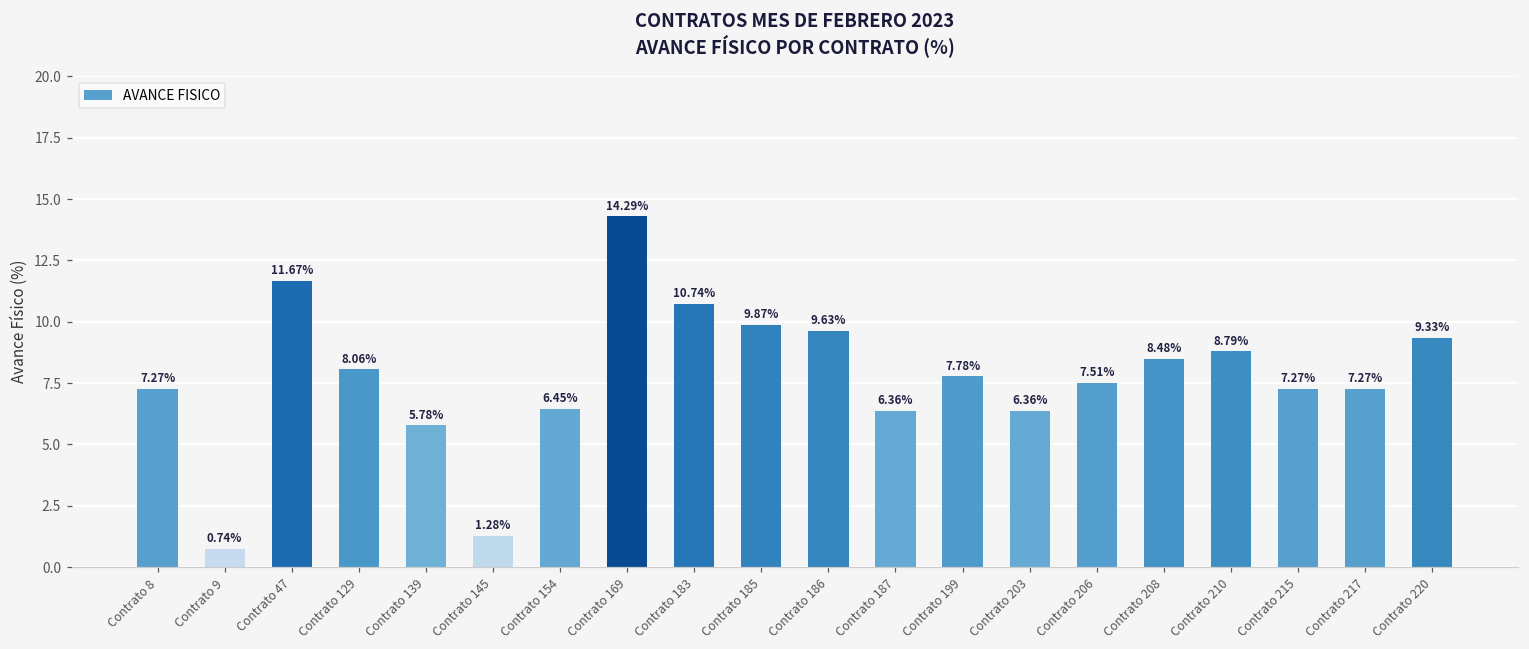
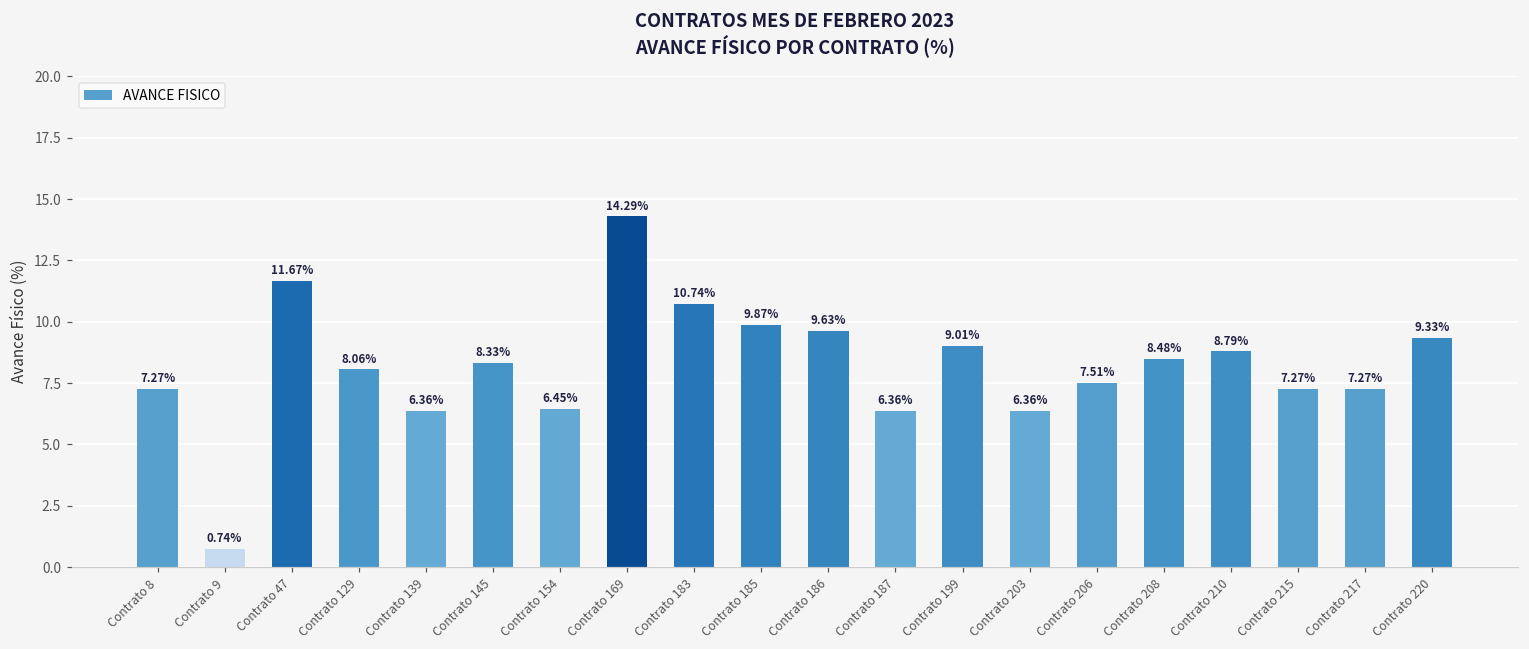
Contrato 139: 5.78% -> 6.36%
Contrato 145: 1.28% -> 8.33%
Contrato 199: 7.78% -> 9.01%
